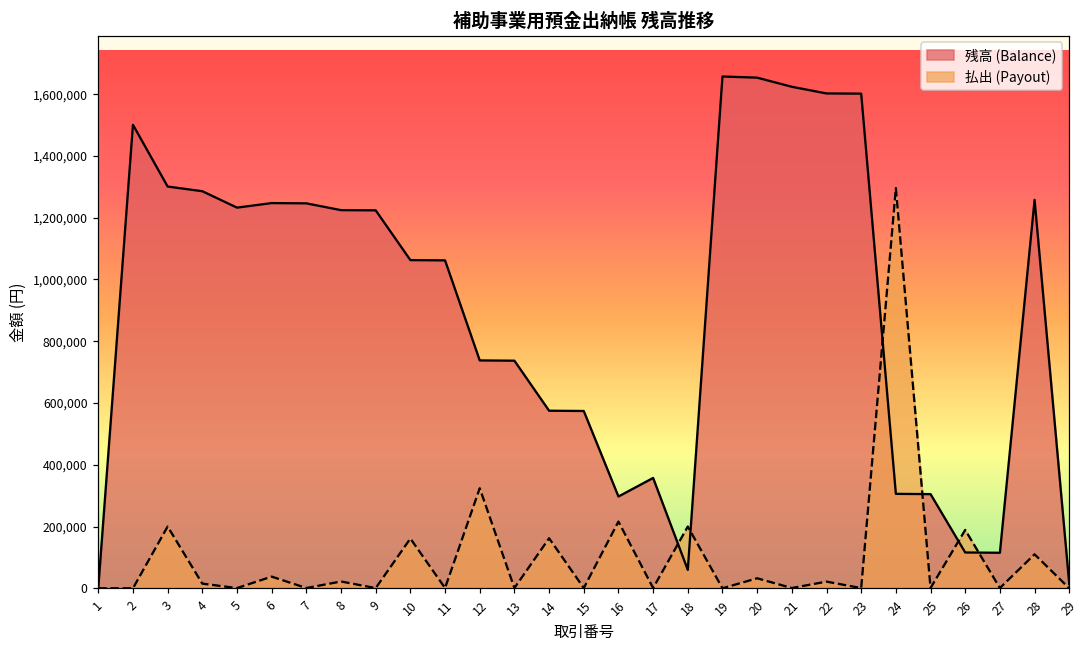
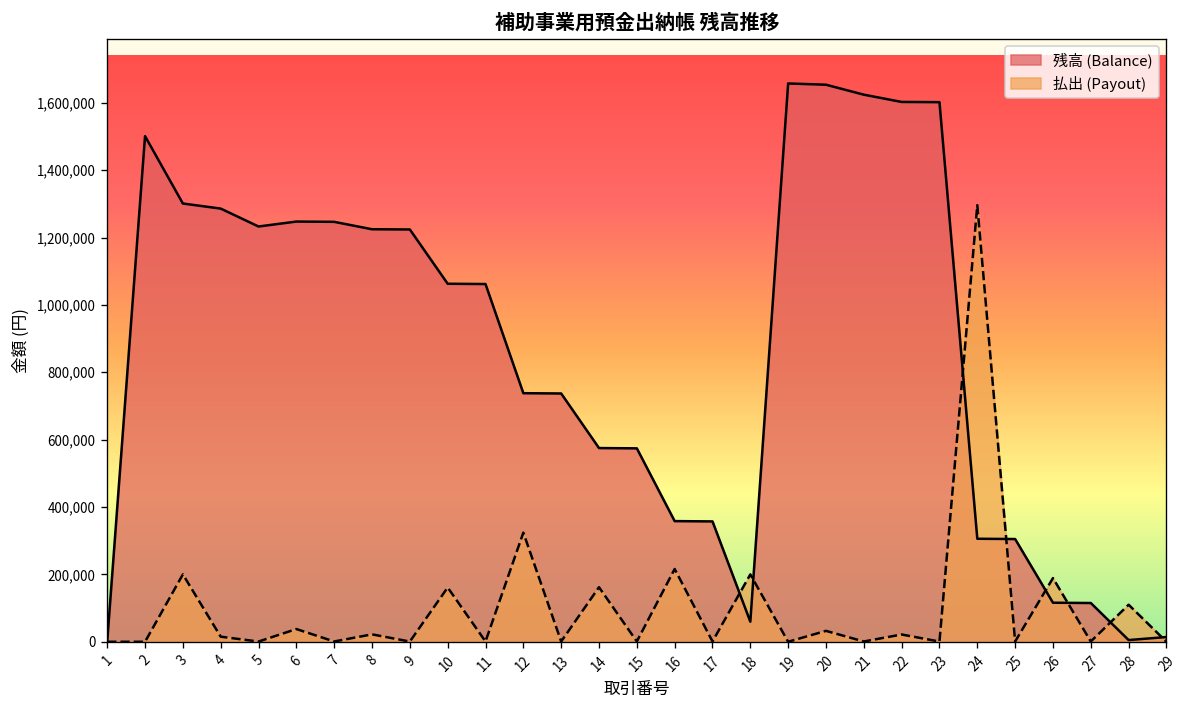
残高 (Balance), 16: 300,000 -> 360,000
残高 (Balance), 28: 1,260,000 -> 10,000
